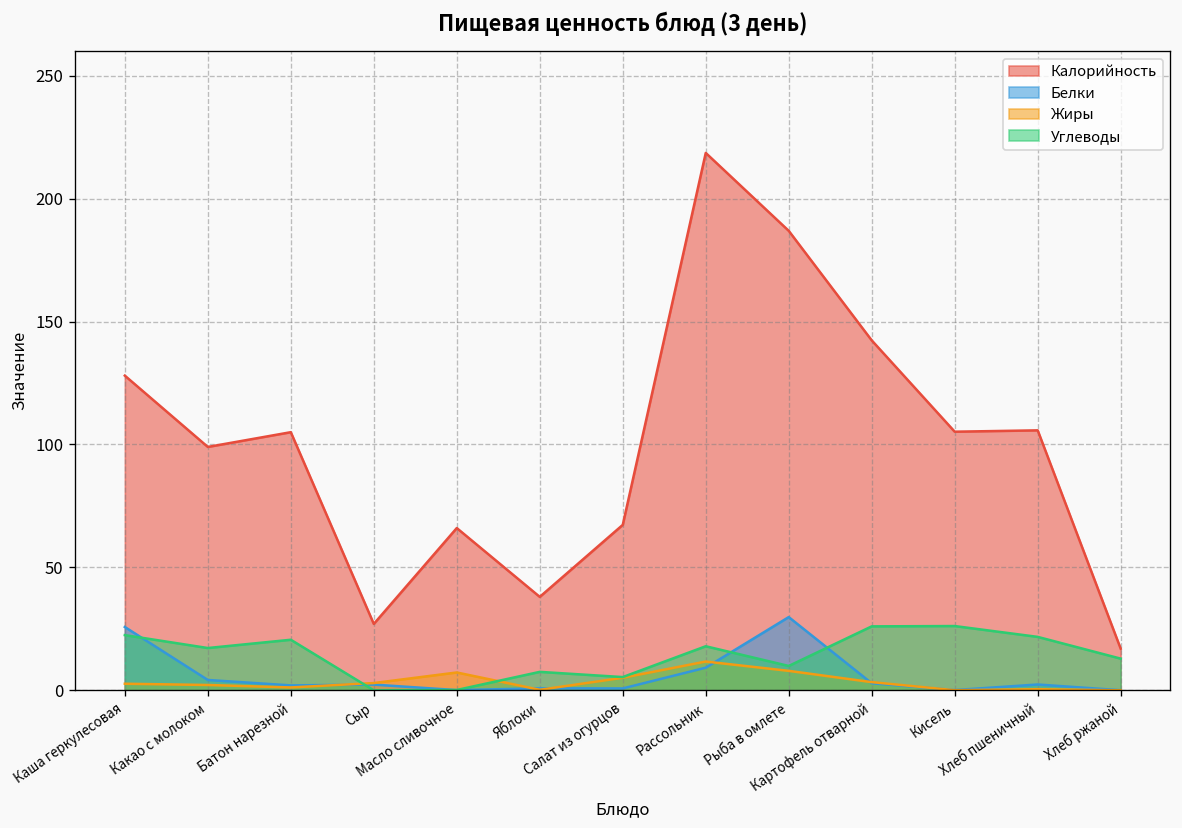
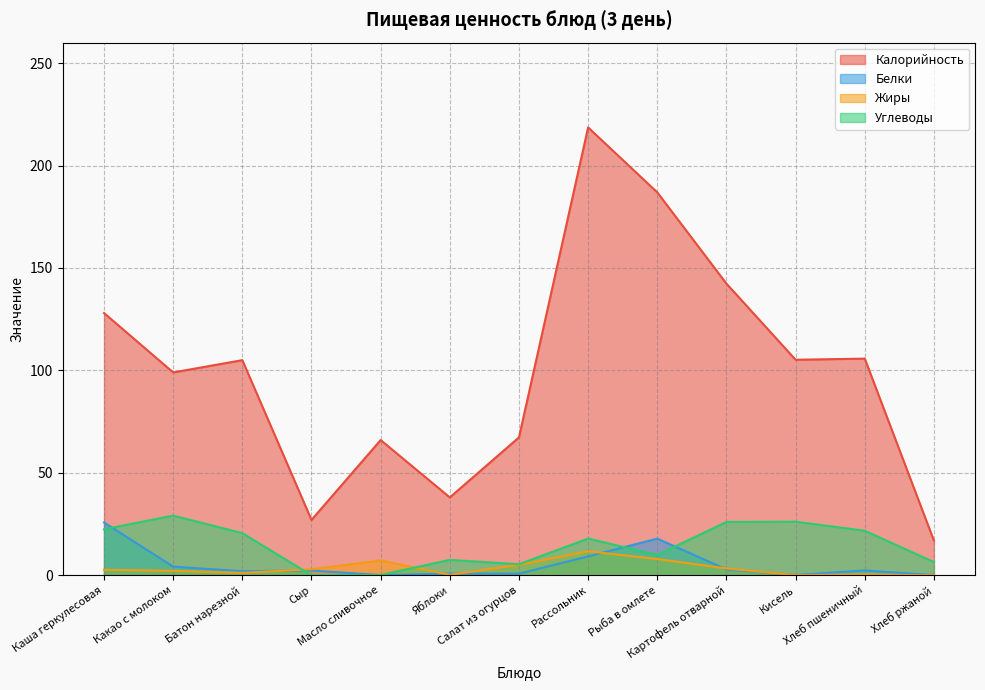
Углеводы, Какао с молоком: 17 -> 29
Белки, Рыба в омлете: 30 -> 18
Углеводы, Хлеб ржаной: 13 -> 6
